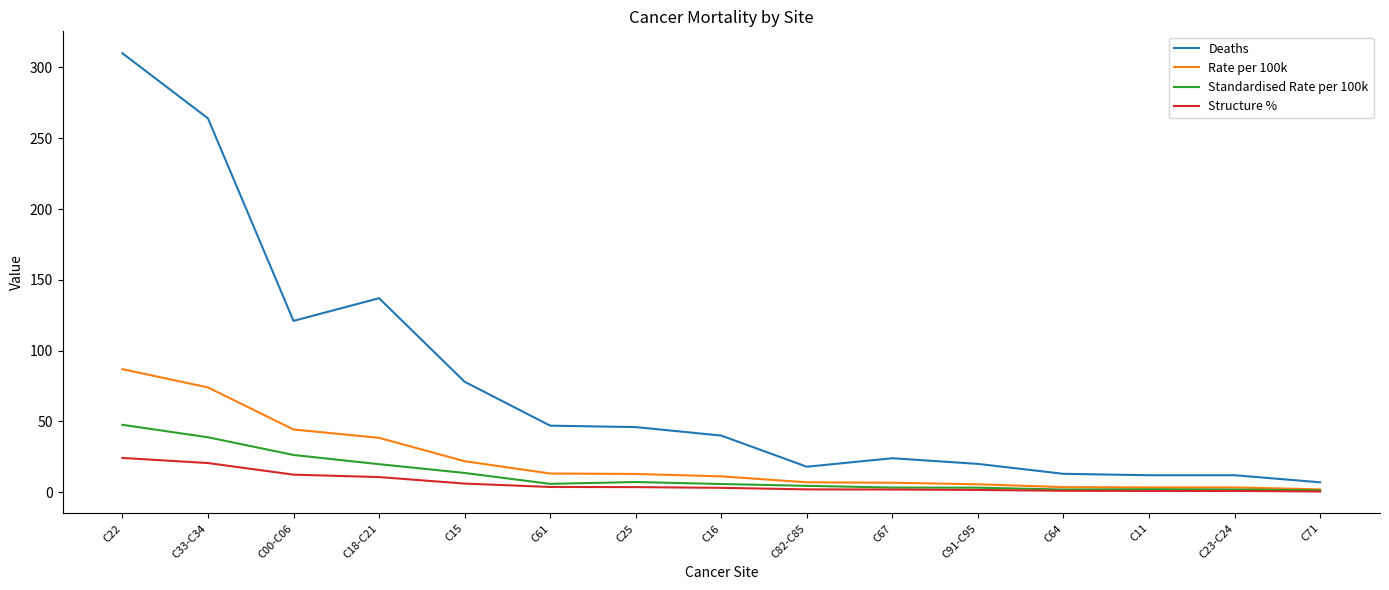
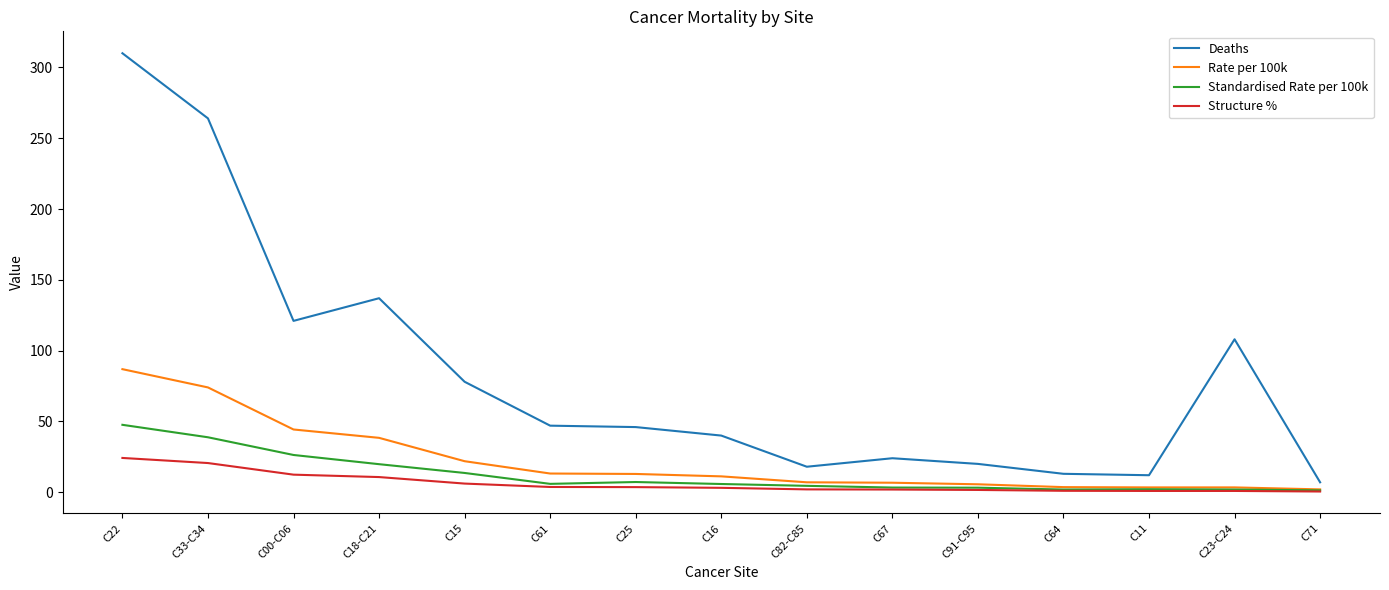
Deaths, C23-C24: 12 -> 108
